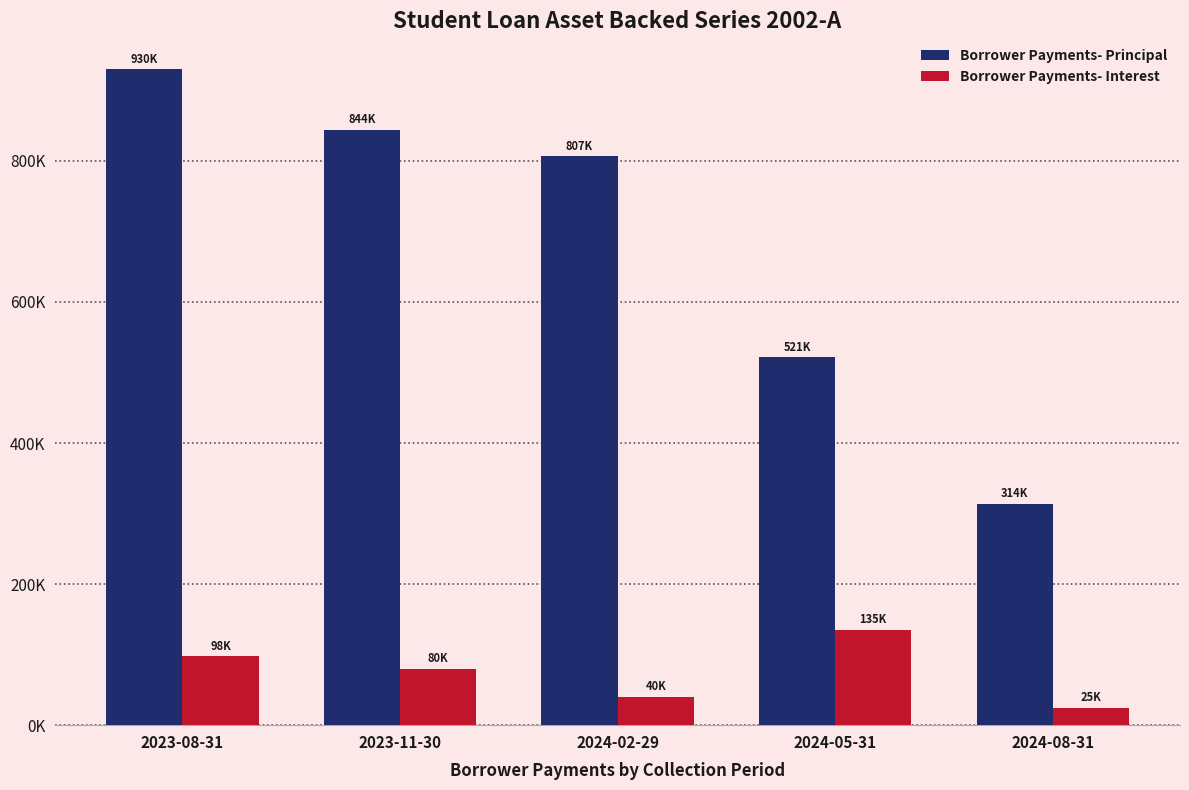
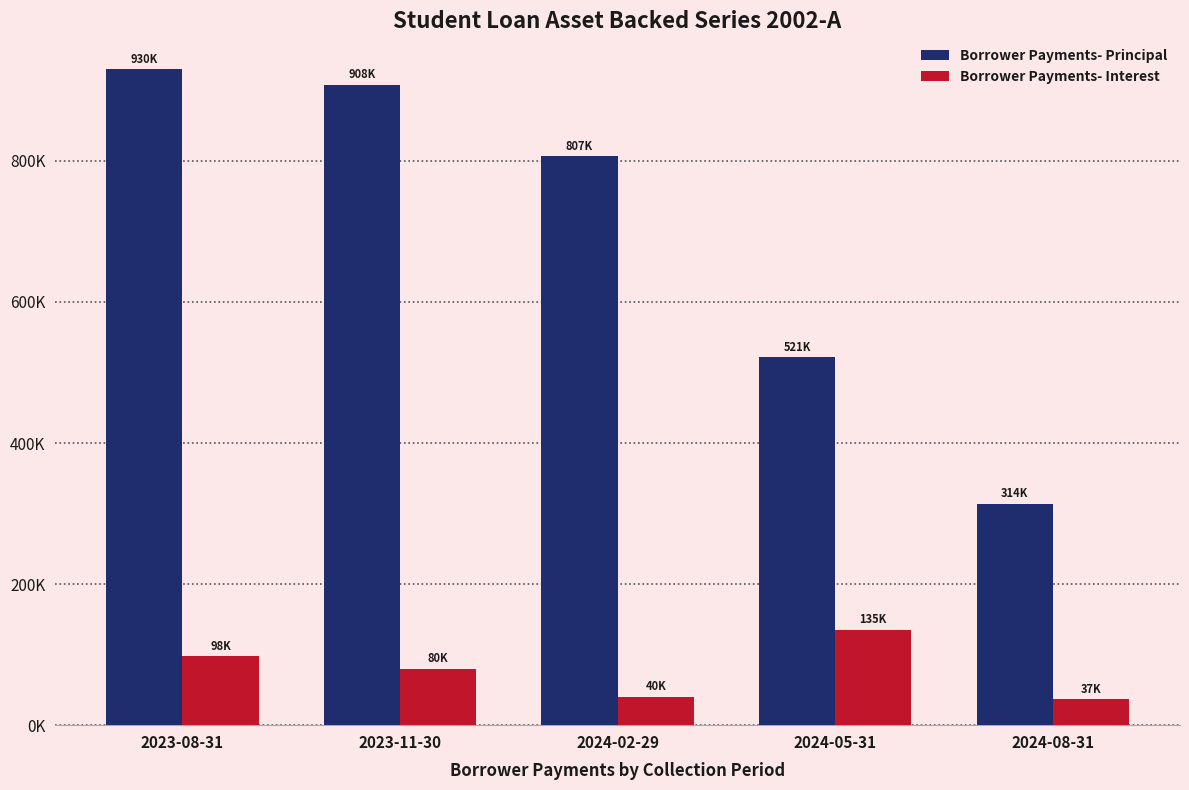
Borrower Payments- Principal, 2023-11-30: 844K -> 908K
Borrower Payments- Interest, 2024-08-31: 25K -> 37K
